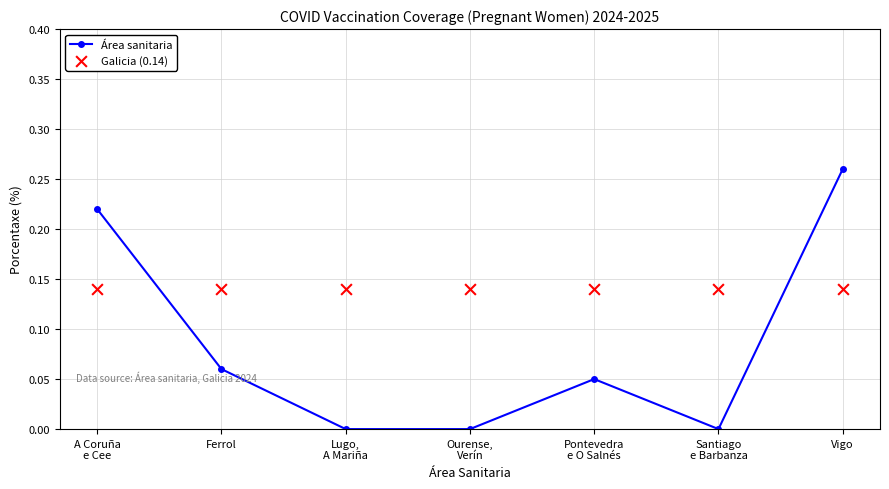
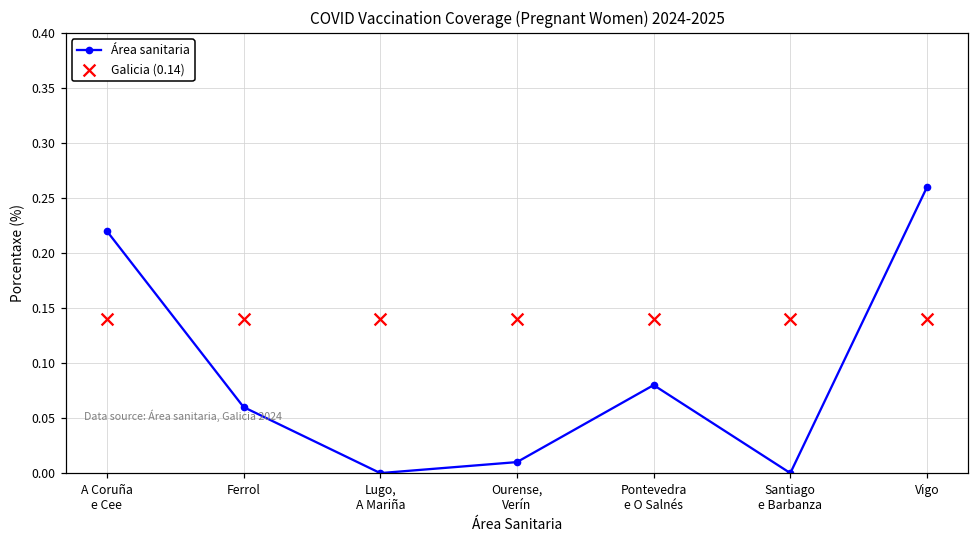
Área sanitaria, Ourense, Verín: 0.00 -> 0.01
Área sanitaria, Pontevedra e O Salnés: 0.05 -> 0.08
